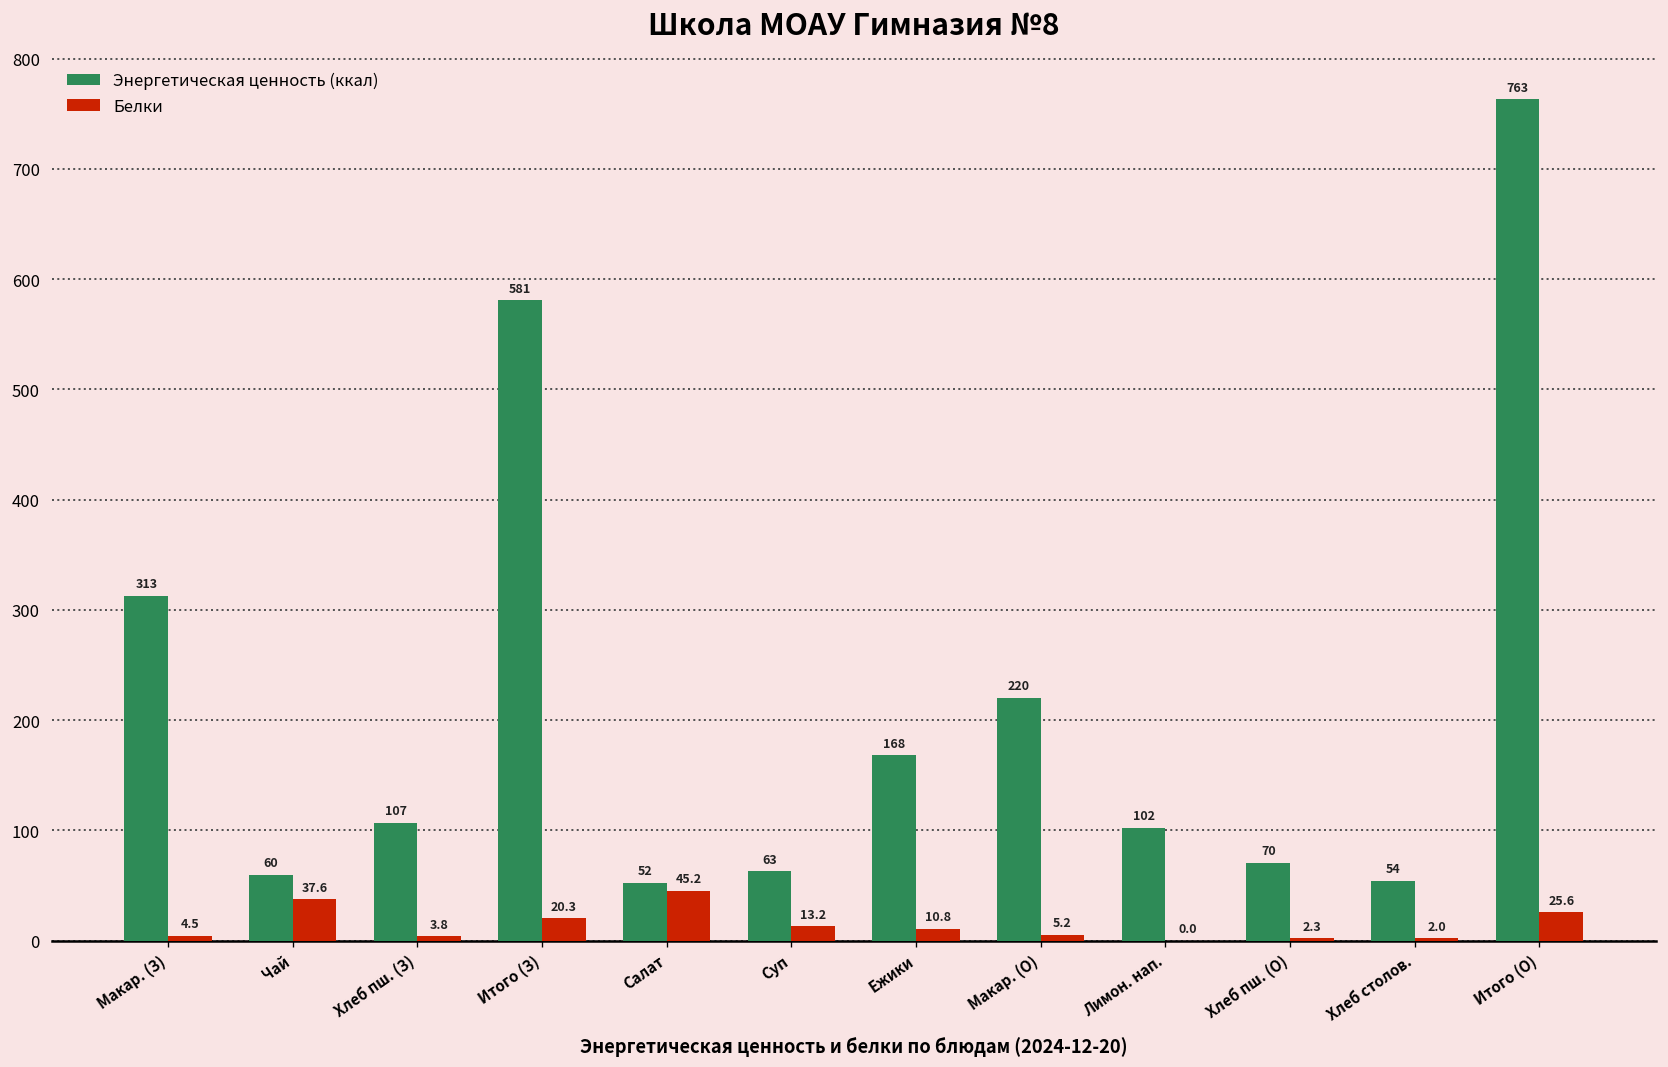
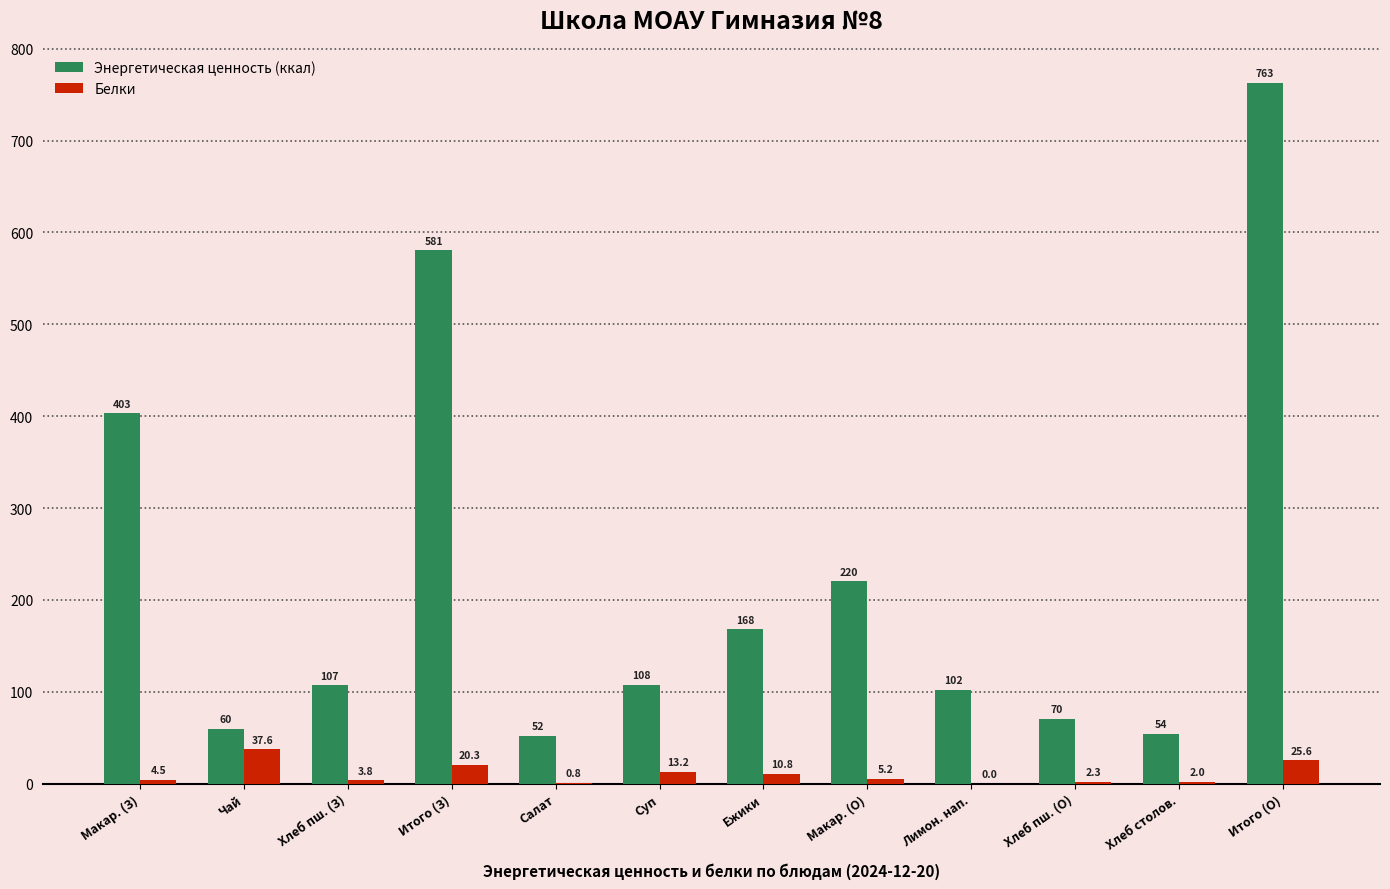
Энергетическая ценность (ккал), Макар. (З): 313 -> 403
Белки, Салат: 45.2 -> 0.8
Энергетическая ценность (ккал), Суп: 63 -> 108
